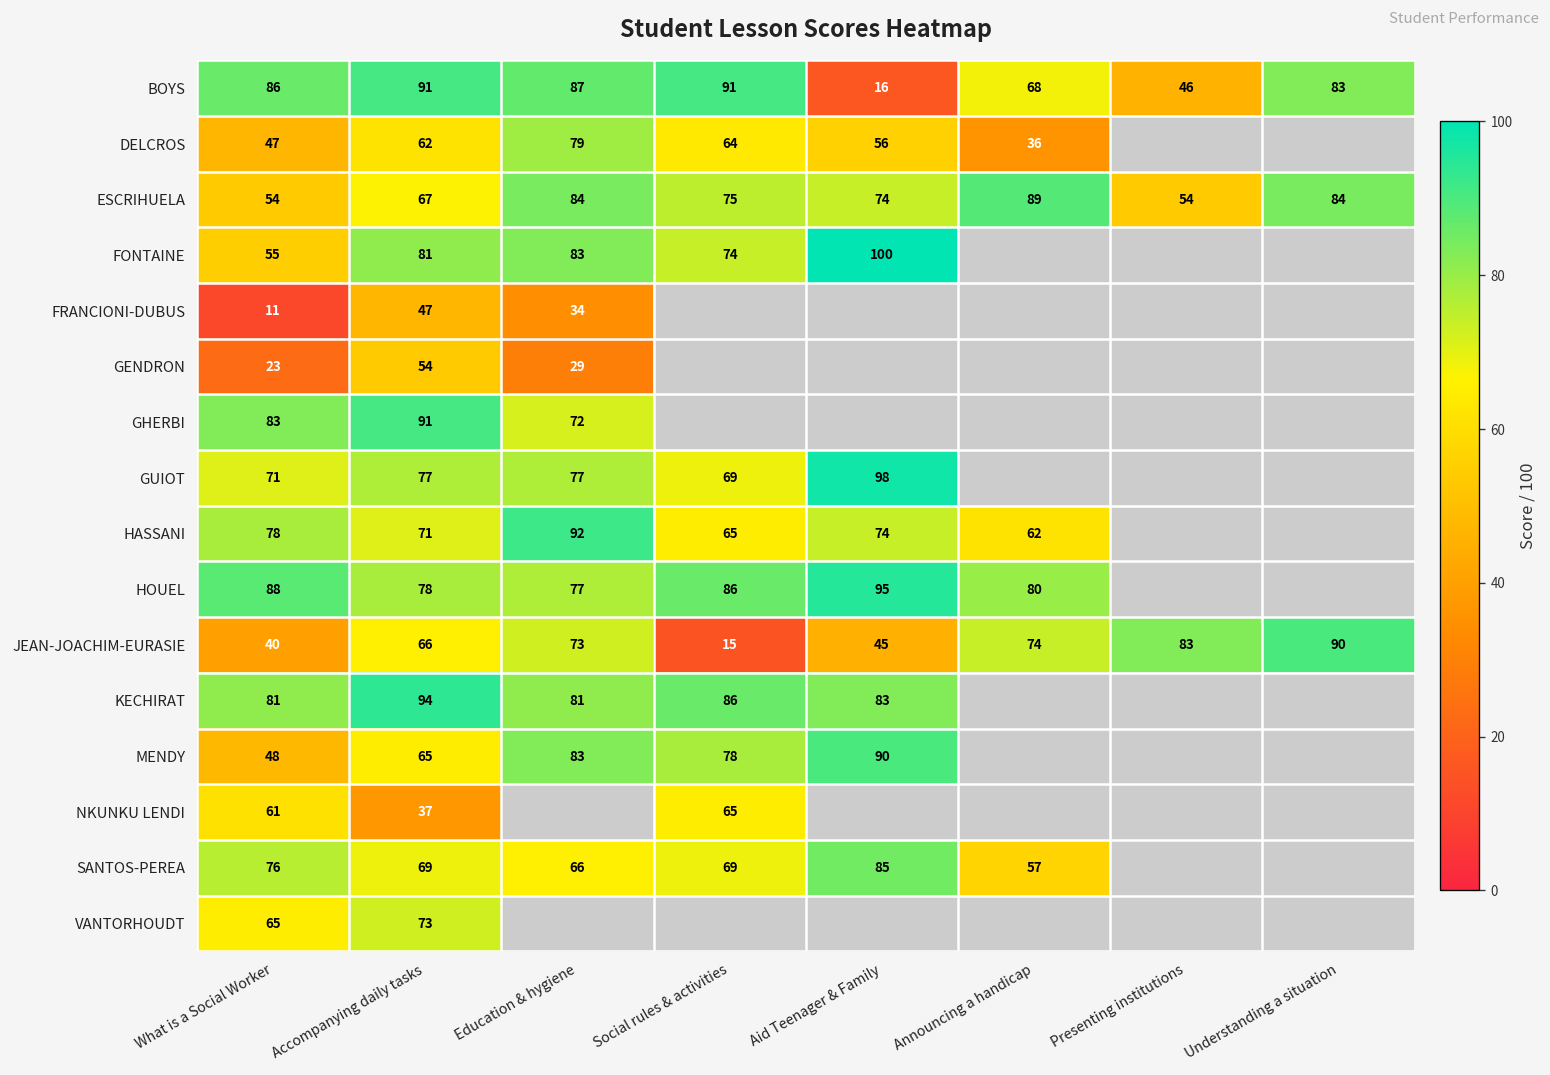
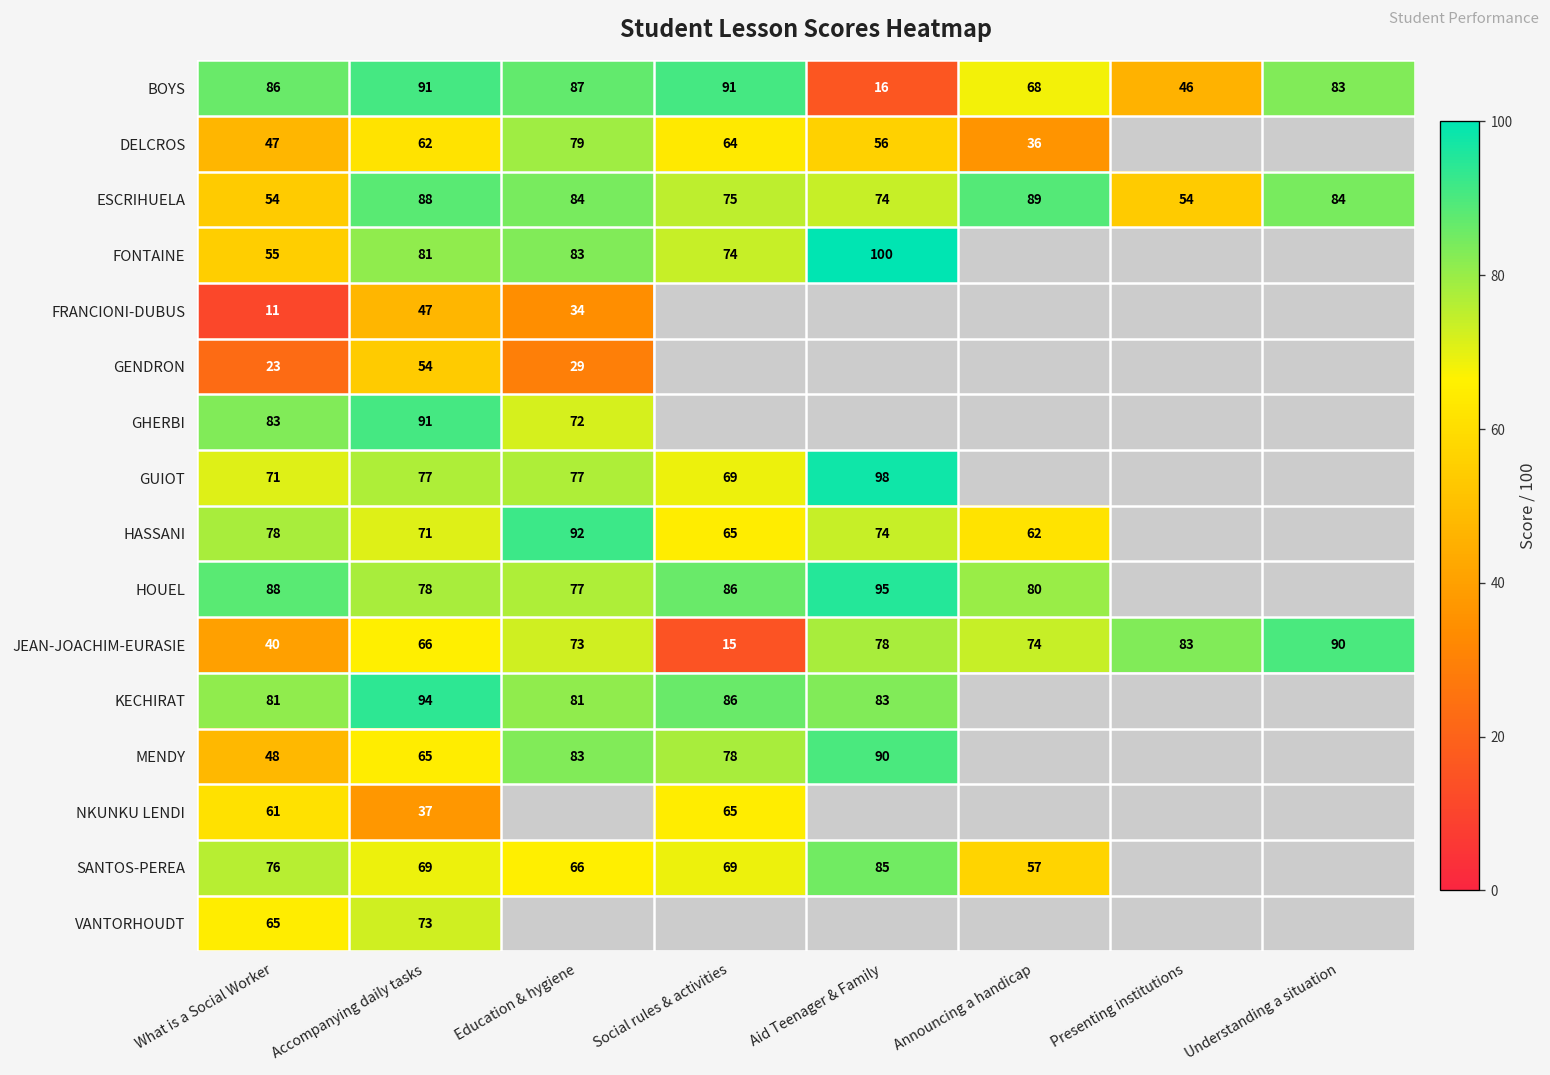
ESCRIHUELA, Accompanying daily tasks: 67 -> 88
JEAN-JOACHIM-EURASIE, Aid Teenager & Family: 45 -> 78
